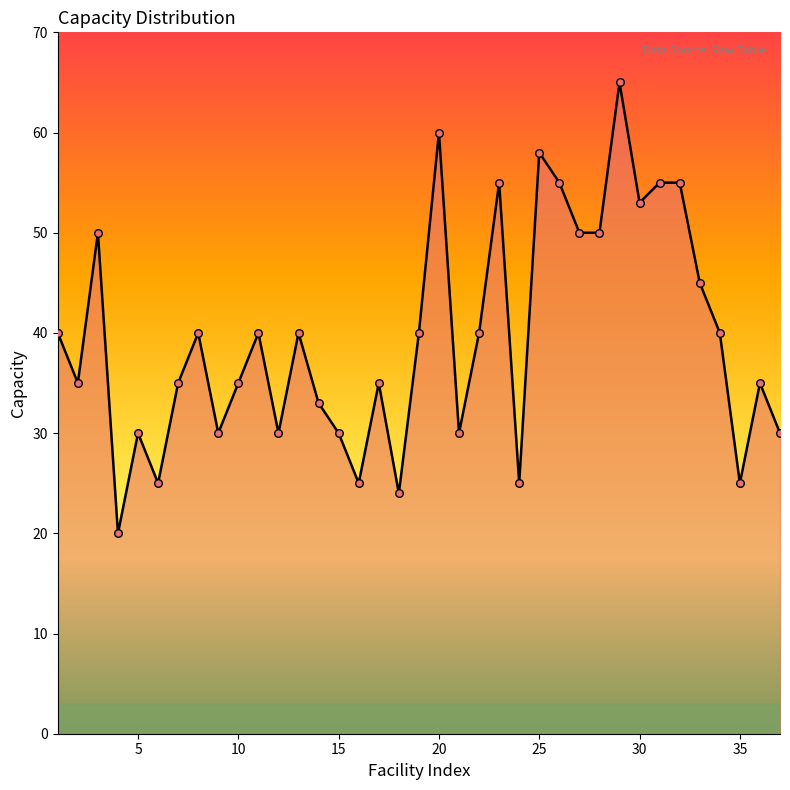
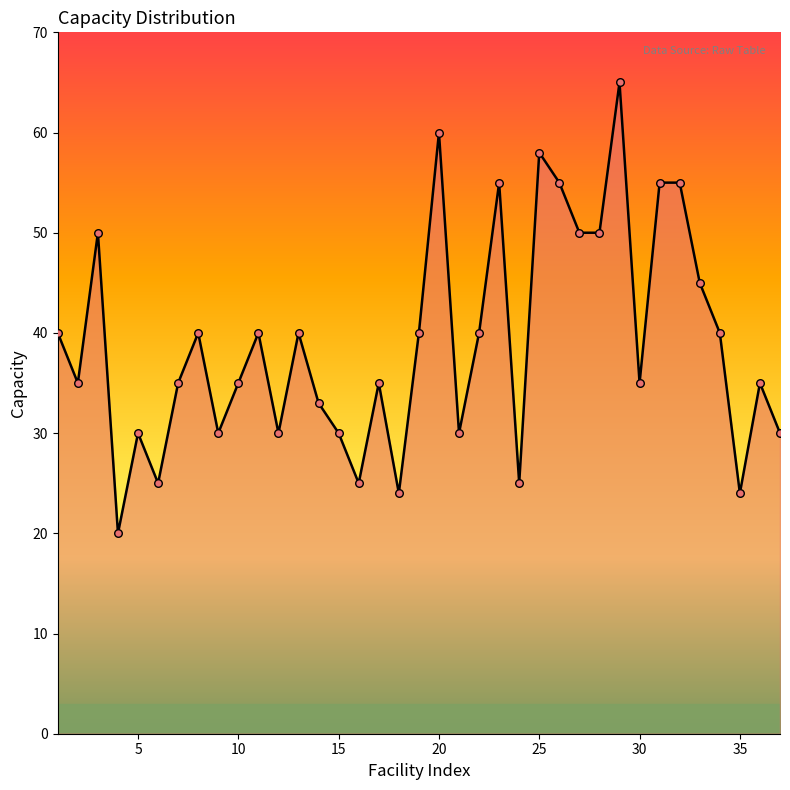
30: 53 -> 35
35: 25 -> 24
